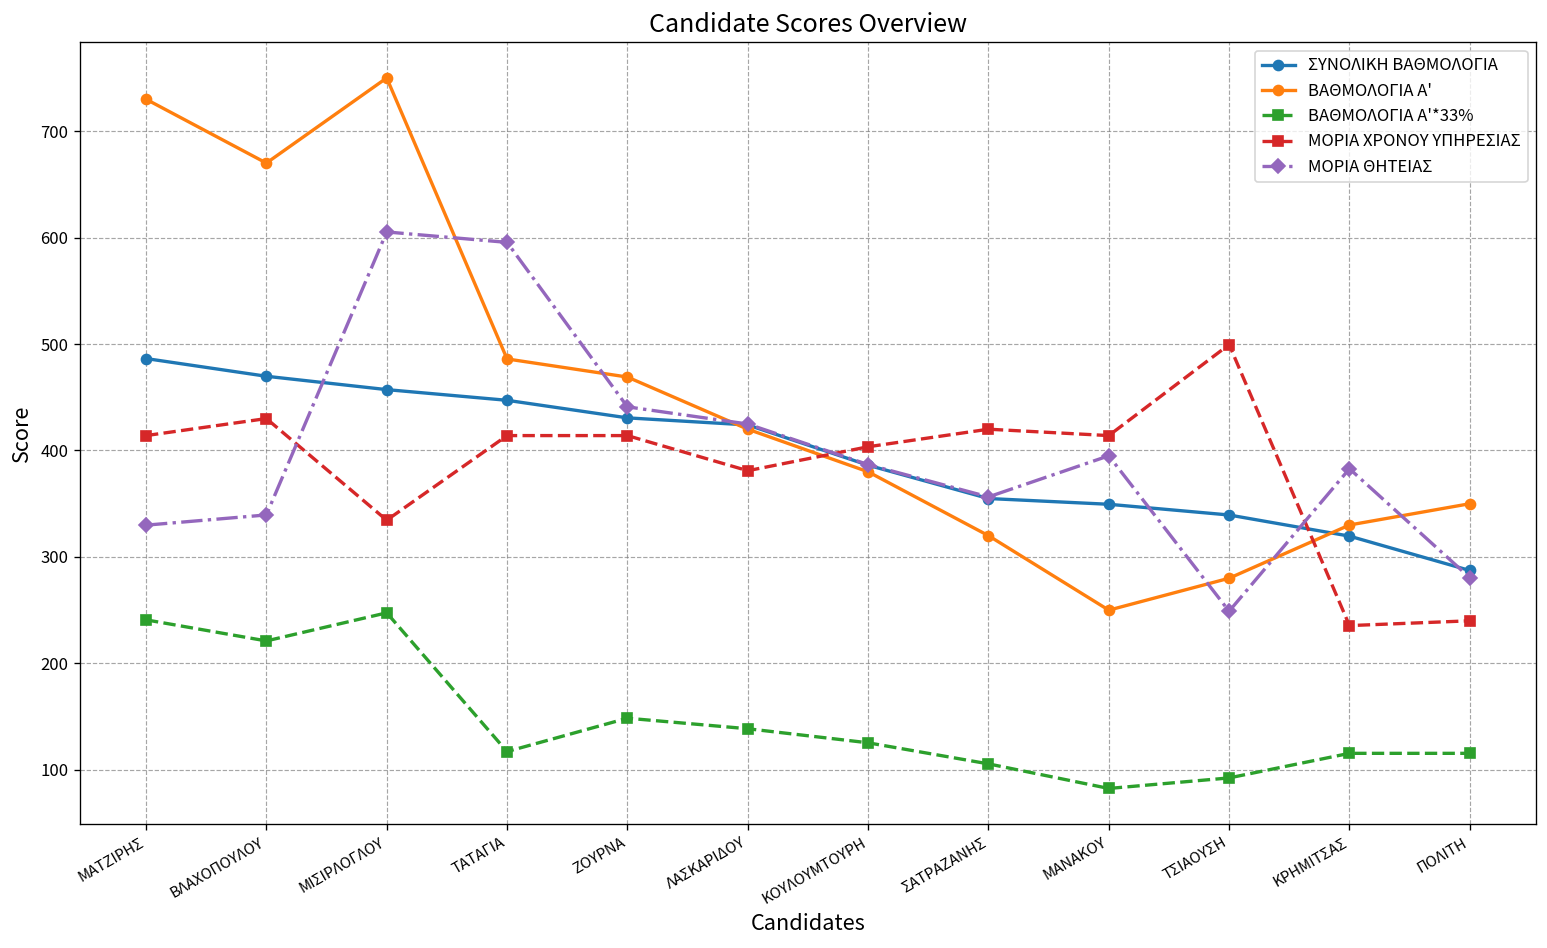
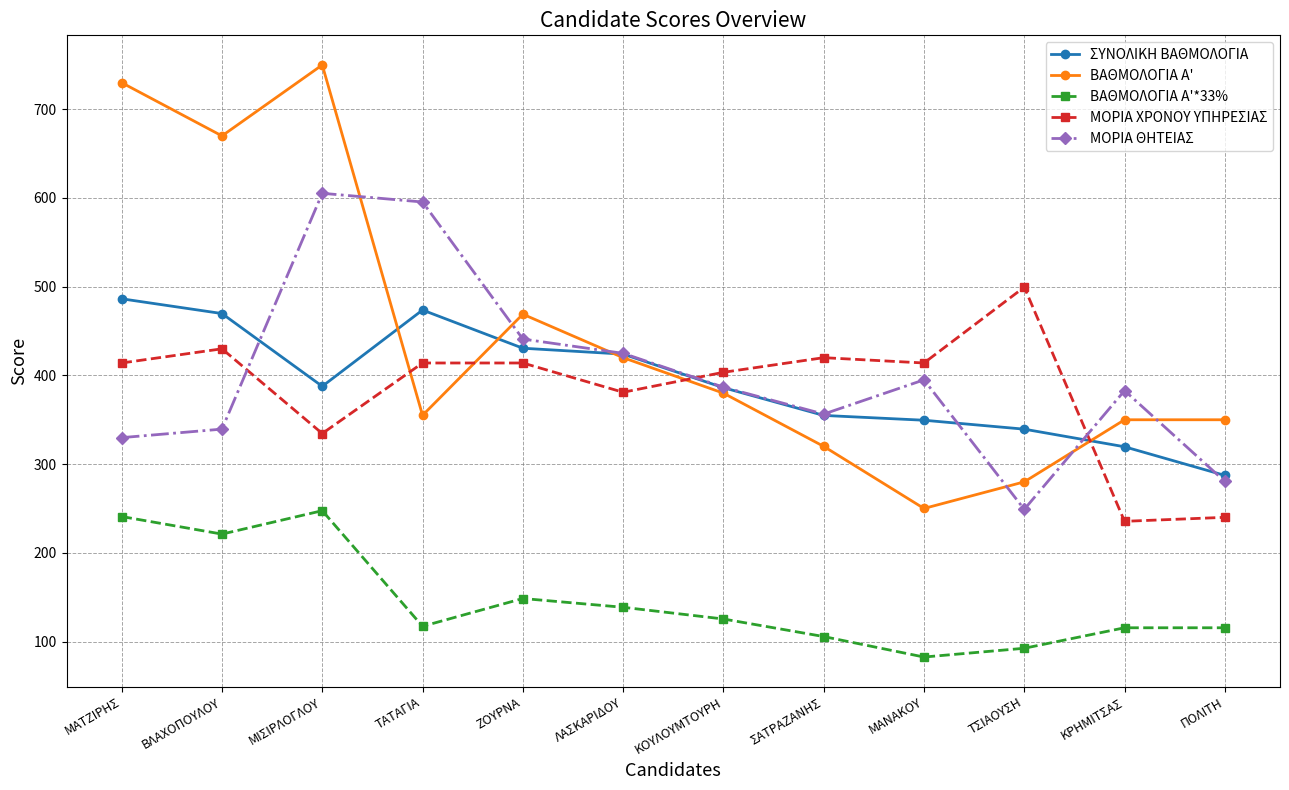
ΣΥΝΟΛΙΚΗ ΒΑΘΜΟΛΟΓΙΑ, ΜΙΣΙΡΛΟΓΛΟΥ: 460 -> 390
ΣΥΝΟΛΙΚΗ ΒΑΘΜΟΛΟΓΙΑ, ΤΑΤΑΓΙΑ: 450 -> 470
ΒΑΘΜΟΛΟΓΙΑ Α', ΤΑΤΑΓΙΑ: 490 -> 360
ΒΑΘΜΟΛΟΓΙΑ Α', ΚΡΗΜΙΤΣΑΣ: 330 -> 350
